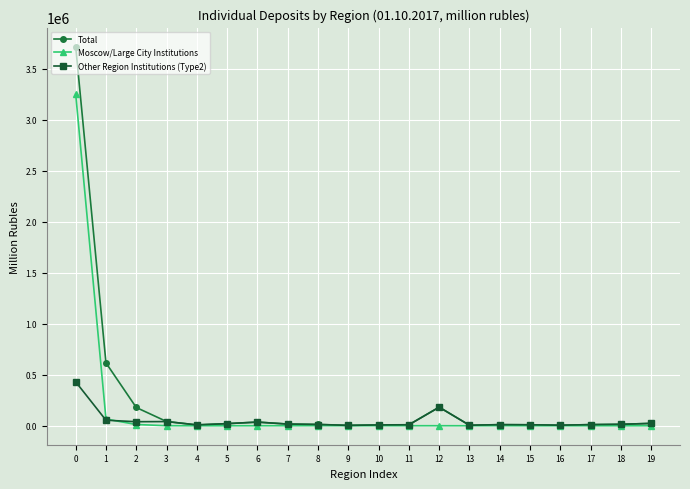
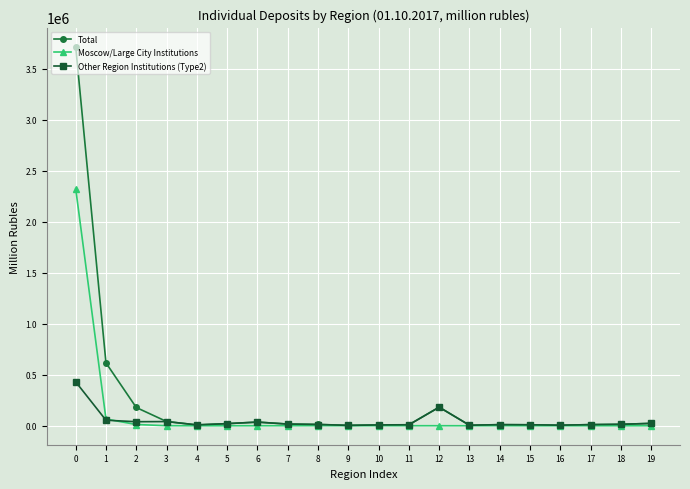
Moscow/Large City Institutions, 0: 3250000 -> 2330000
